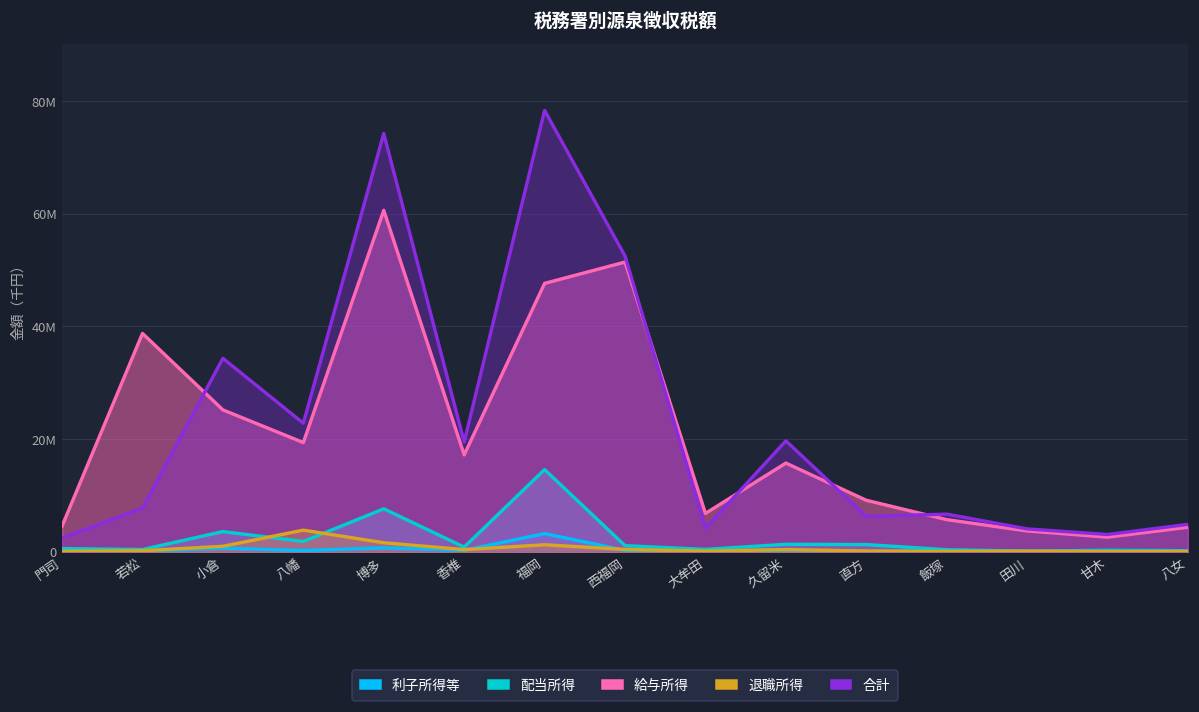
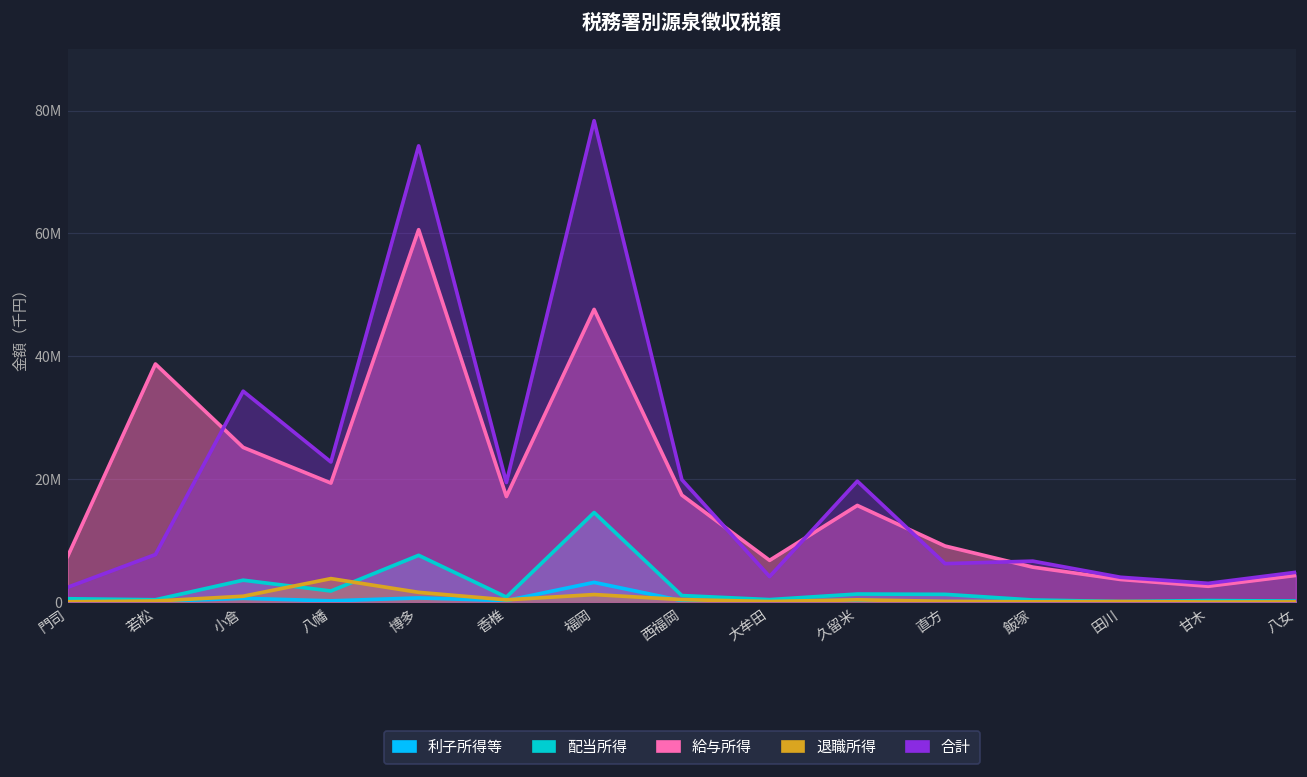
給与所得, 門司: 5000000 -> 7000000
給与所得, 西福岡: 51000000 -> 17000000
合計, 西福岡: 52000000 -> 20000000
